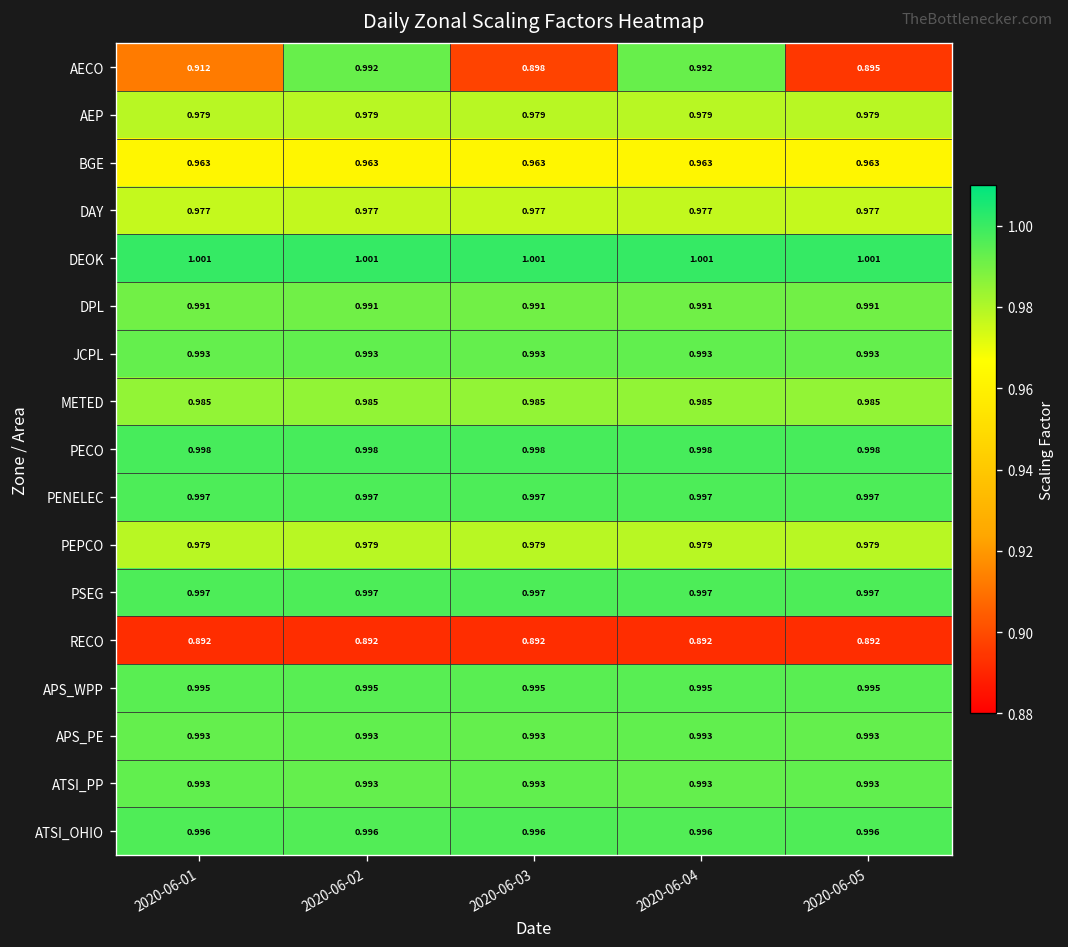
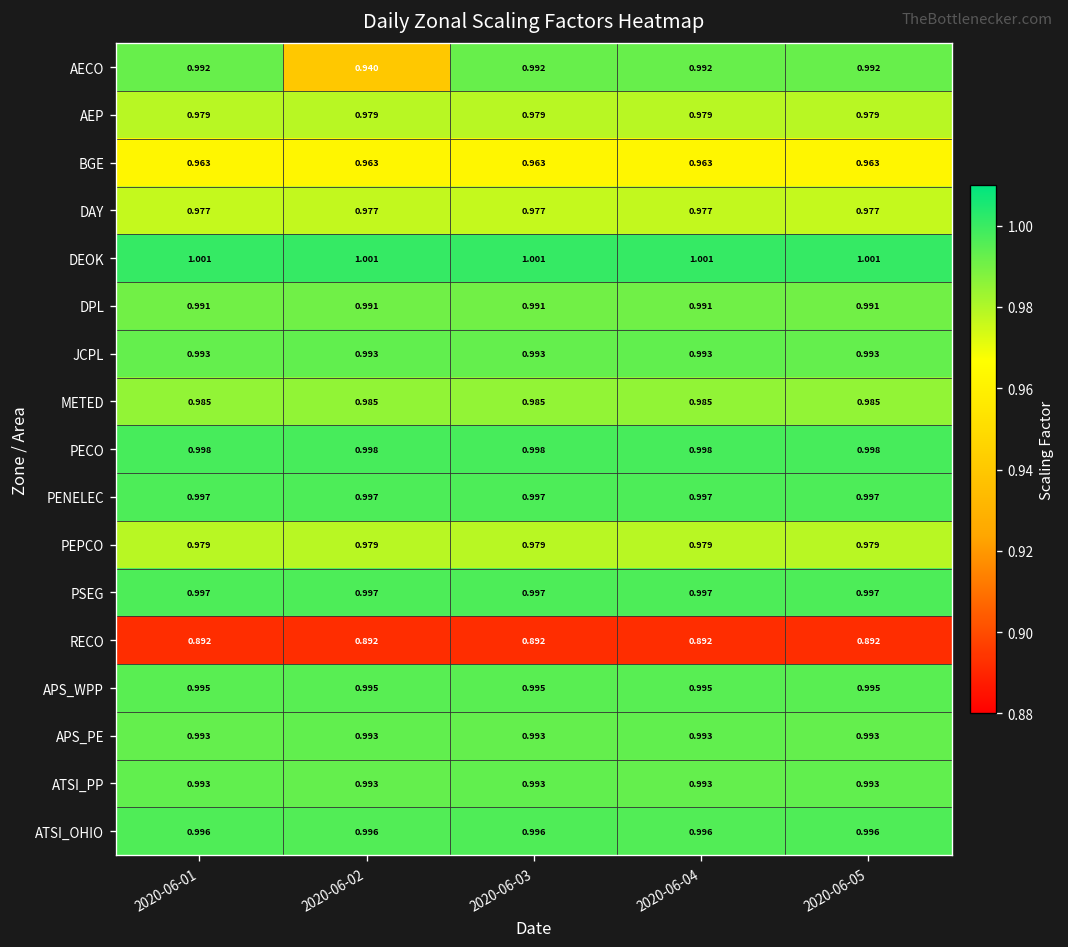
AECO, 2020-06-01: 0.912 -> 0.992
AECO, 2020-06-02: 0.992 -> 0.940
AECO, 2020-06-03: 0.898 -> 0.992
AECO, 2020-06-05: 0.895 -> 0.992
